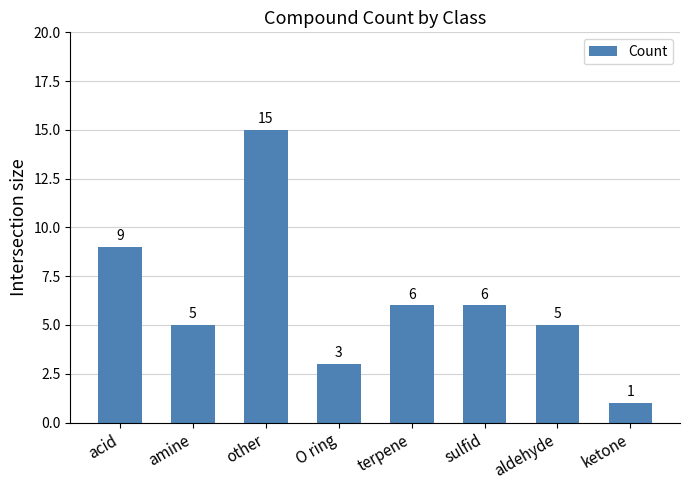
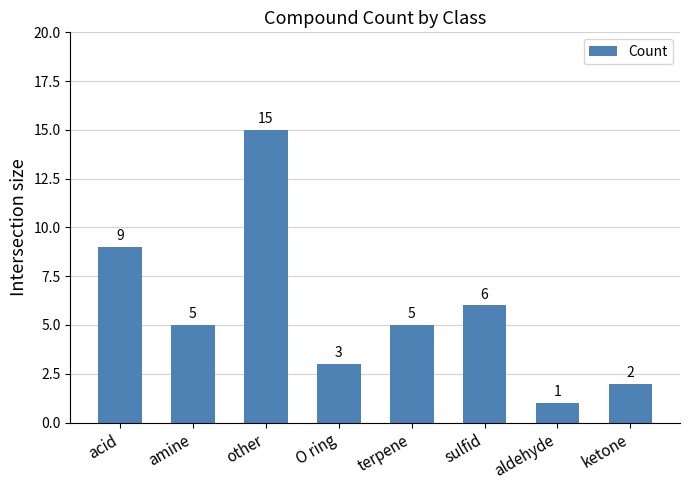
terpene: 6 -> 5
aldehyde: 5 -> 1
ketone: 1 -> 2
